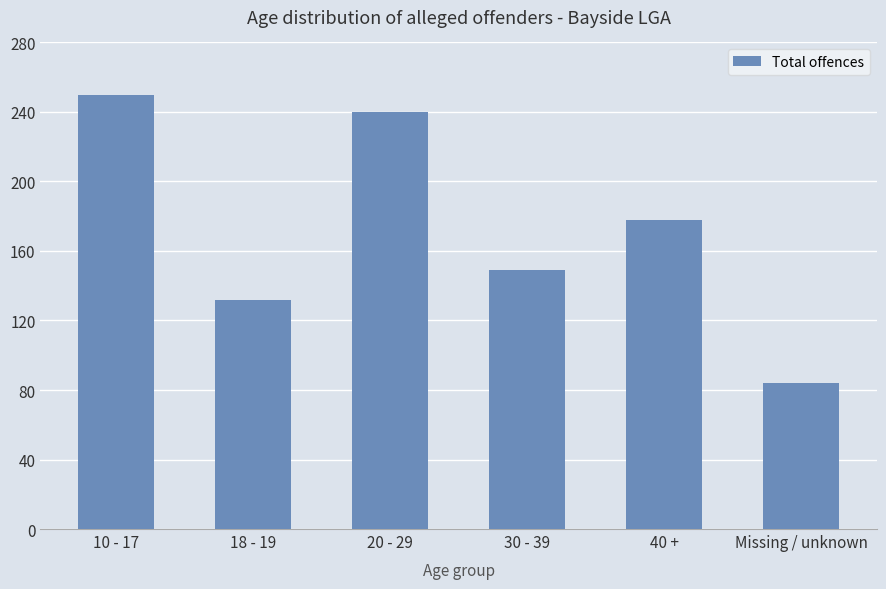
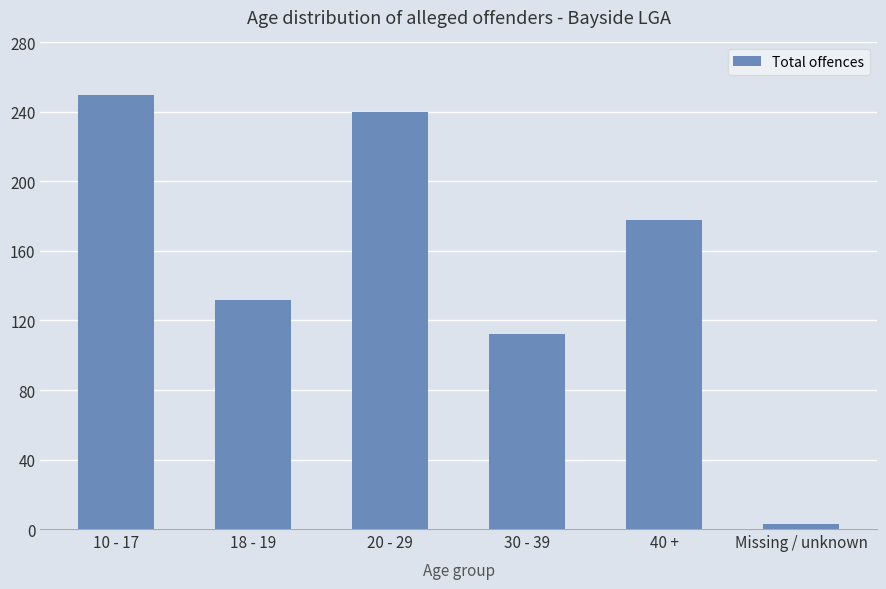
30 - 39: 149 -> 112
Missing / unknown: 84 -> 3
